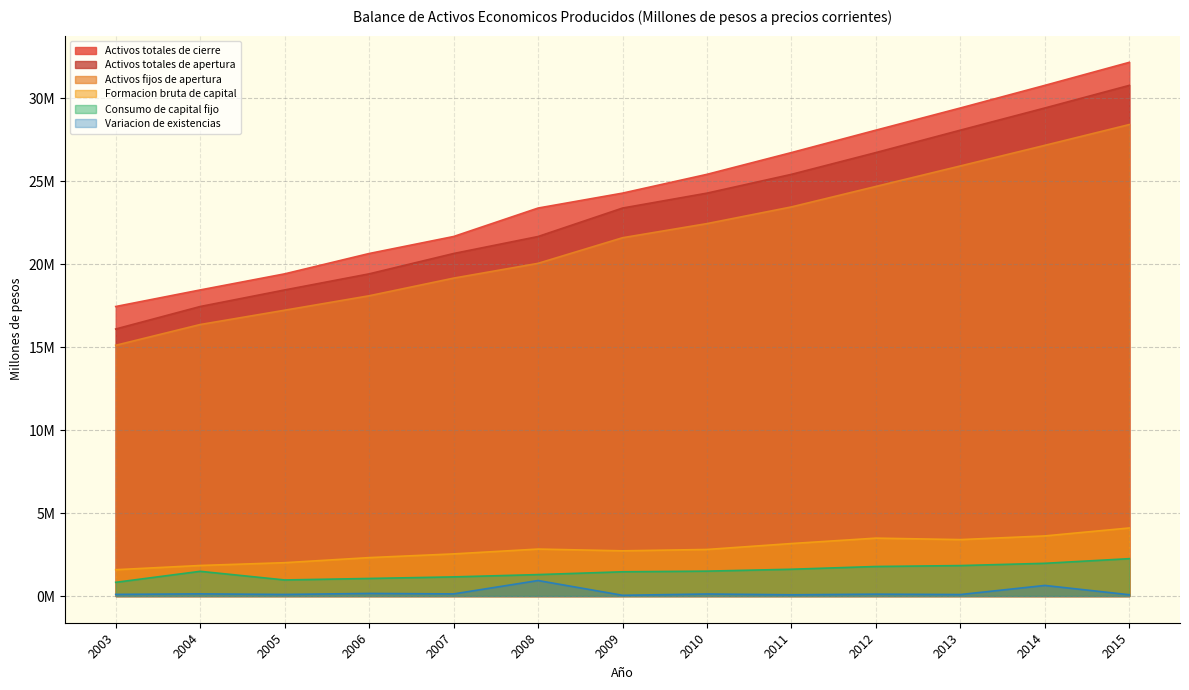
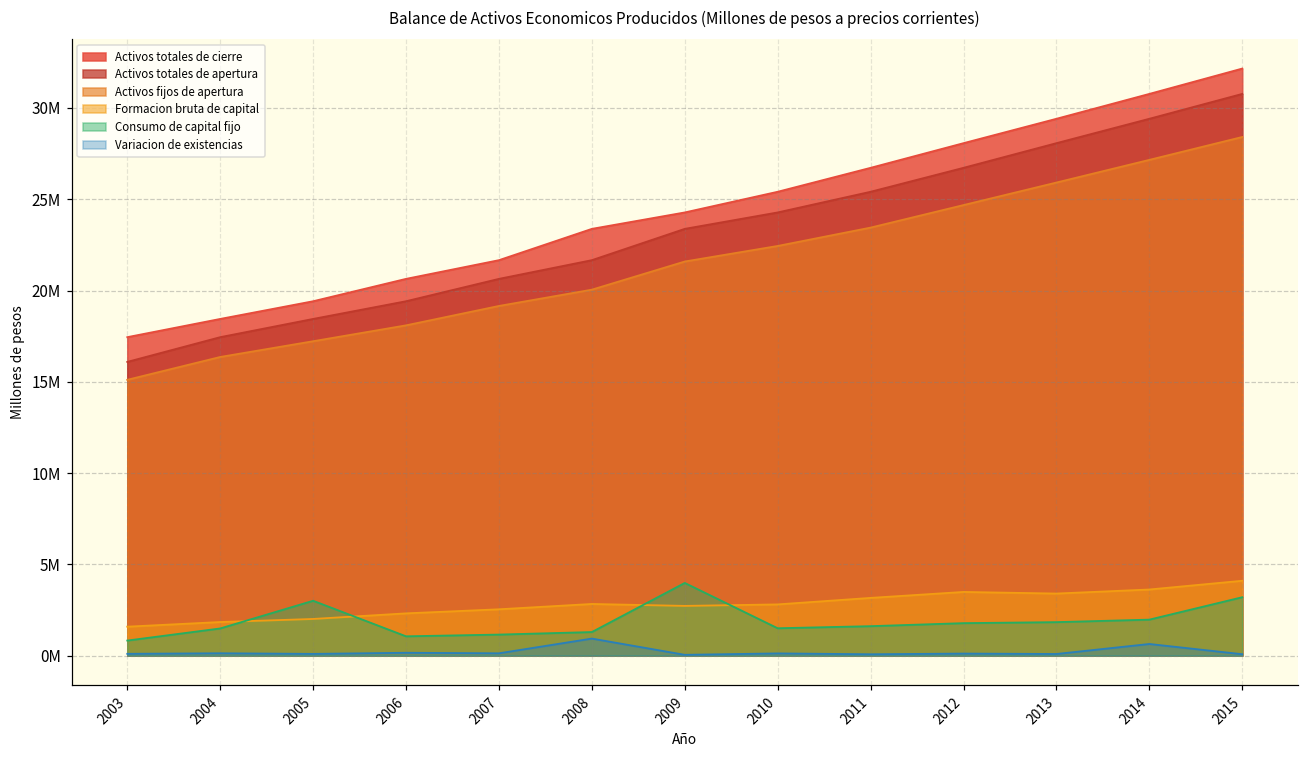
Consumo de capital fijo, 2005: 1000000 -> 3000000
Consumo de capital fijo, 2009: 1500000 -> 4000000
Consumo de capital fijo, 2015: 2300000 -> 3200000
